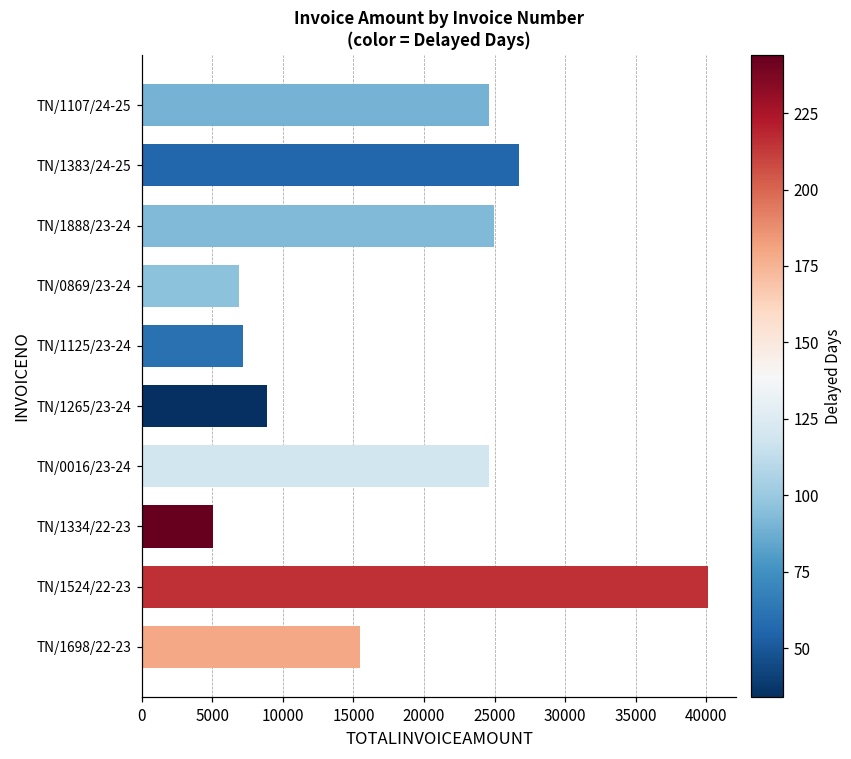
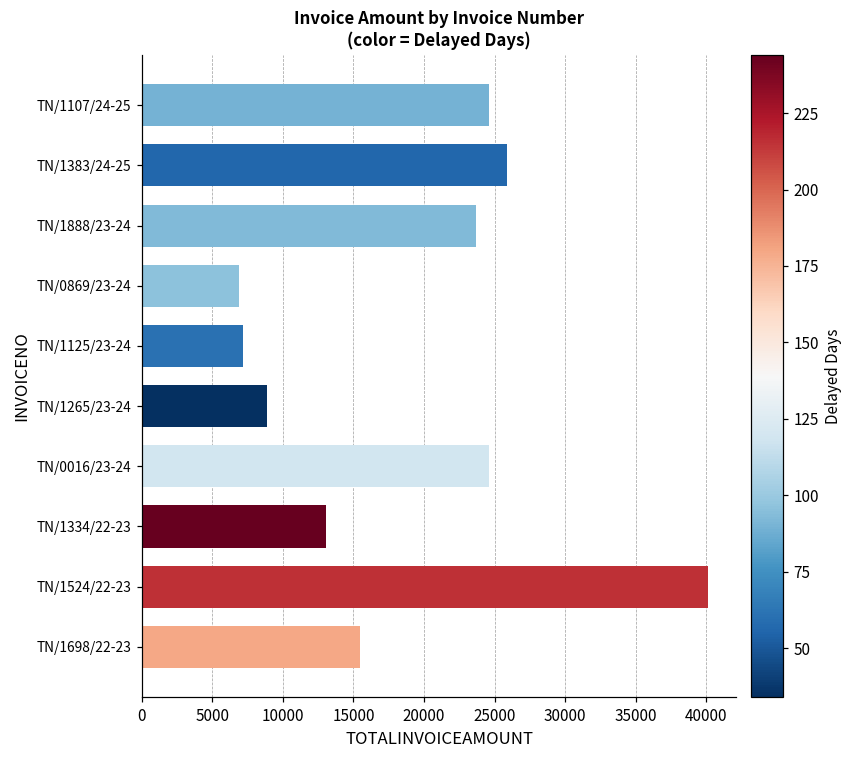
TN/1383/24-25: 26700 -> 25900
TN/1888/23-24: 25000 -> 23700
TN/1334/22-23: 5100 -> 13100
